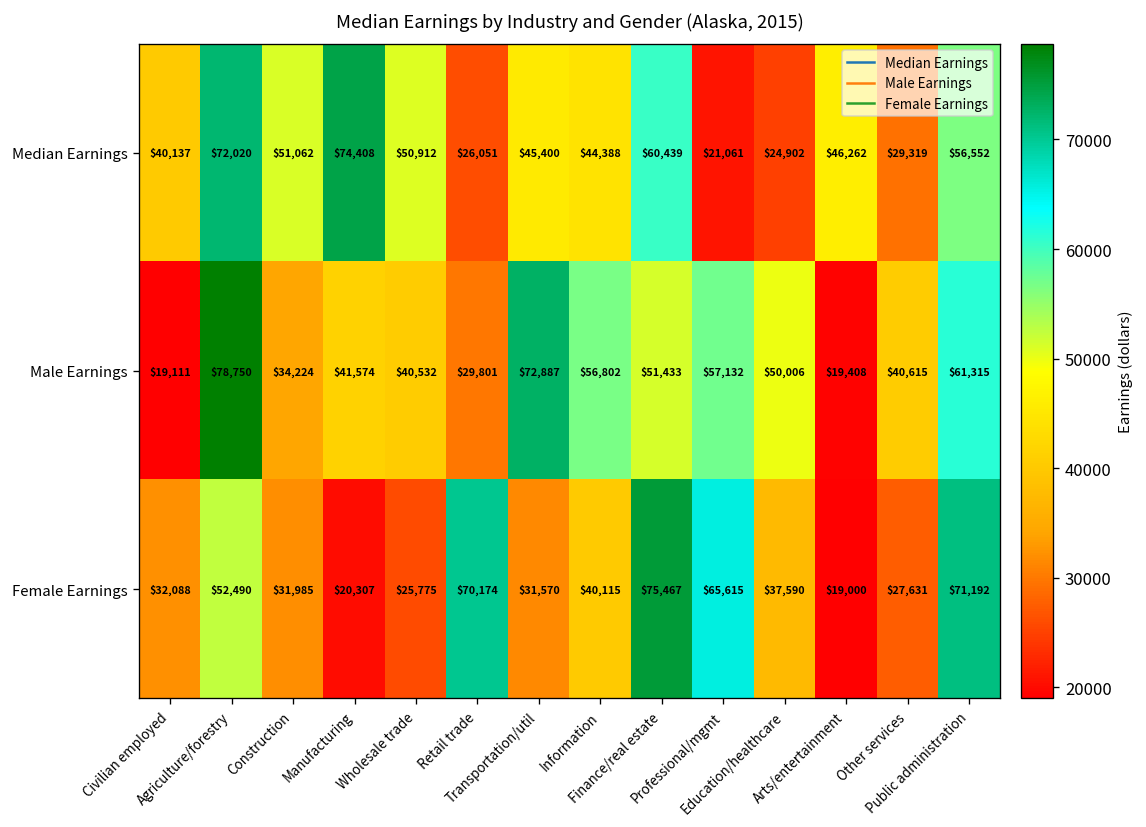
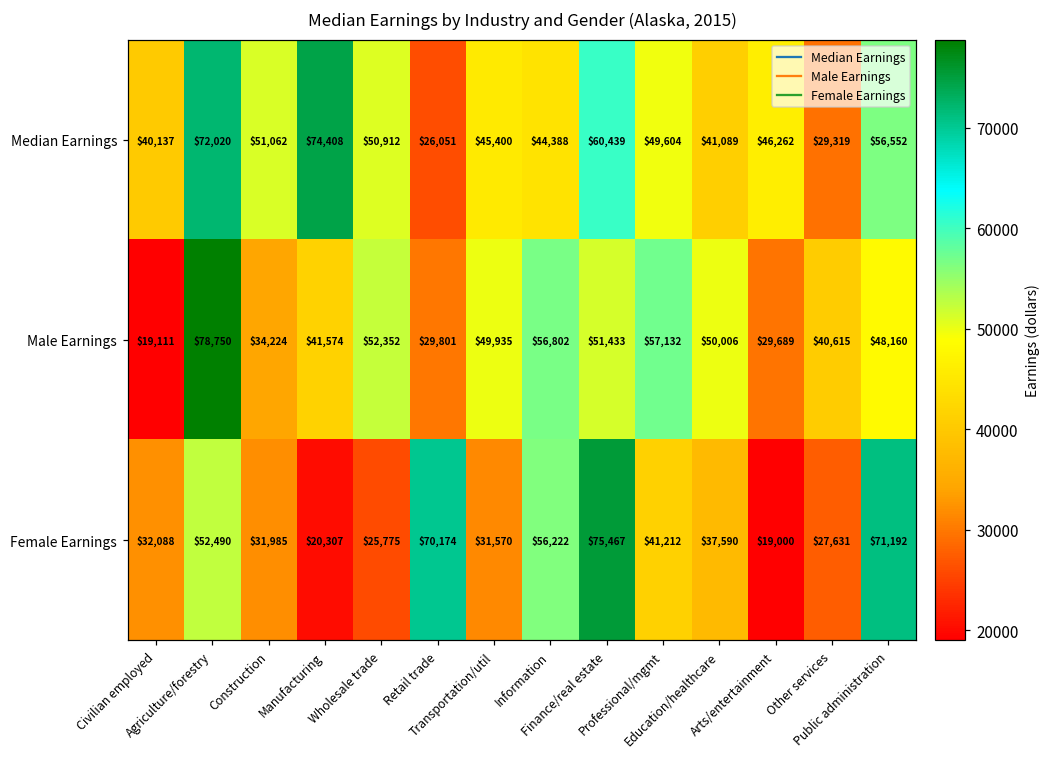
Median Earnings, Professional/mgmt: $21,061 -> $49,604
Median Earnings, Education/healthcare: $24,902 -> $41,089
Male Earnings, Wholesale trade: $40,532 -> $52,352
Male Earnings, Transportation/util: $72,887 -> $49,935
Male Earnings, Arts/entertainment: $19,408 -> $29,689
Male Earnings, Public administration: $61,315 -> $48,160
Female Earnings, Information: $40,115 -> $56,222
Female Earnings, Professional/mgmt: $65,615 -> $41,212
